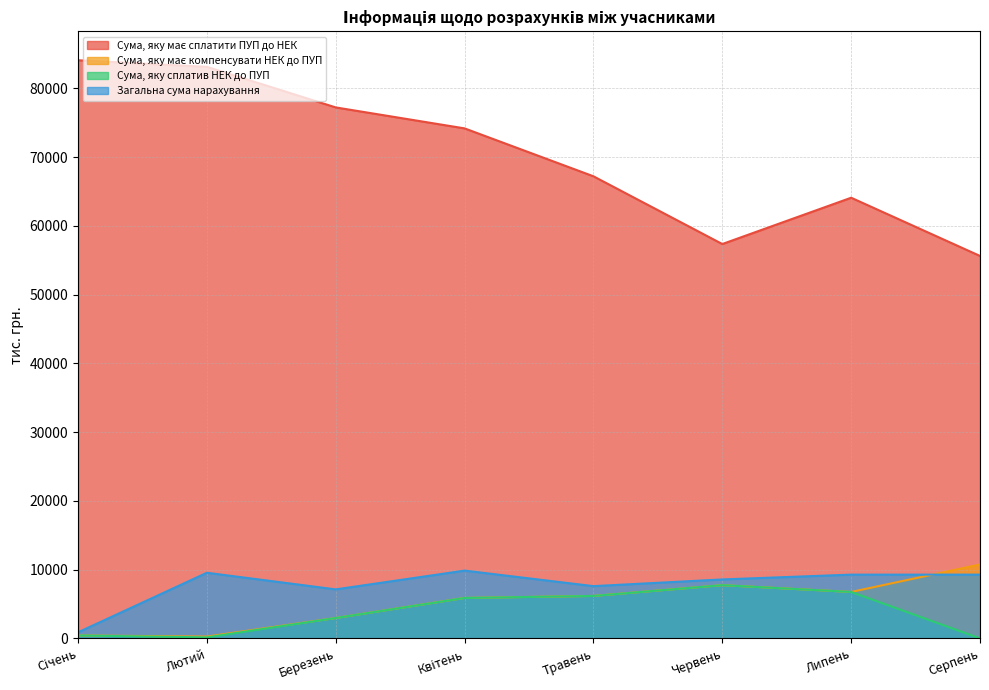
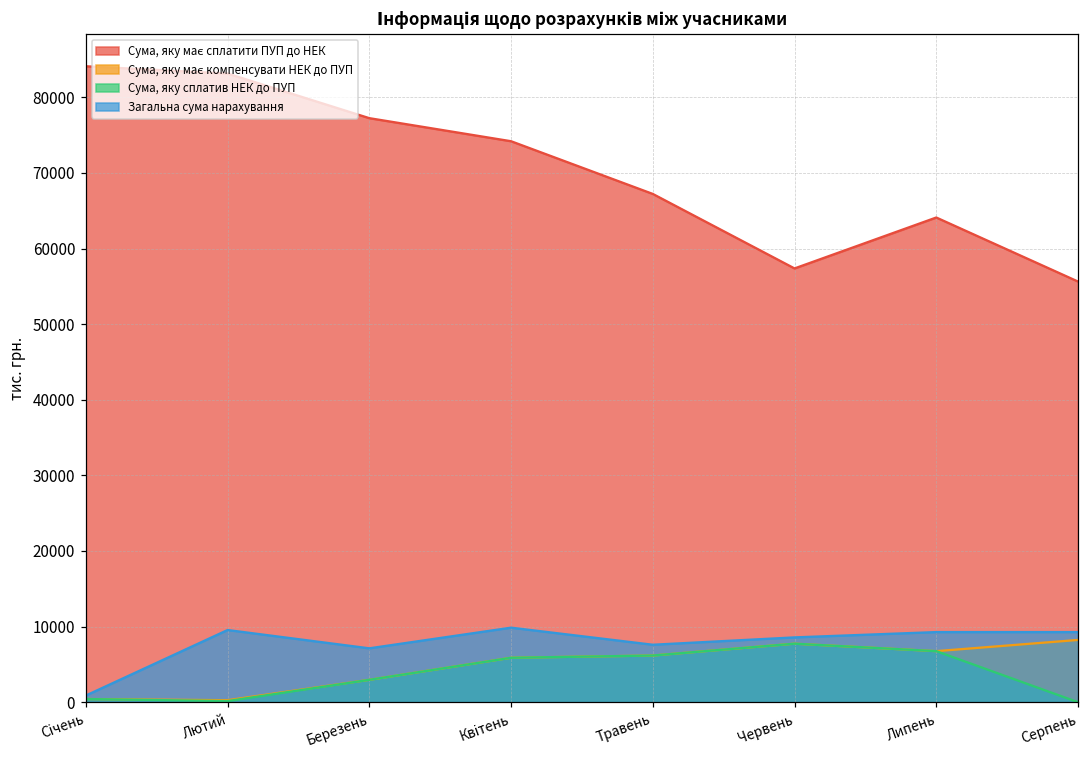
Сума, яку має компенсувати НЕК до ПУП, Серпень: 11000 -> 8000
